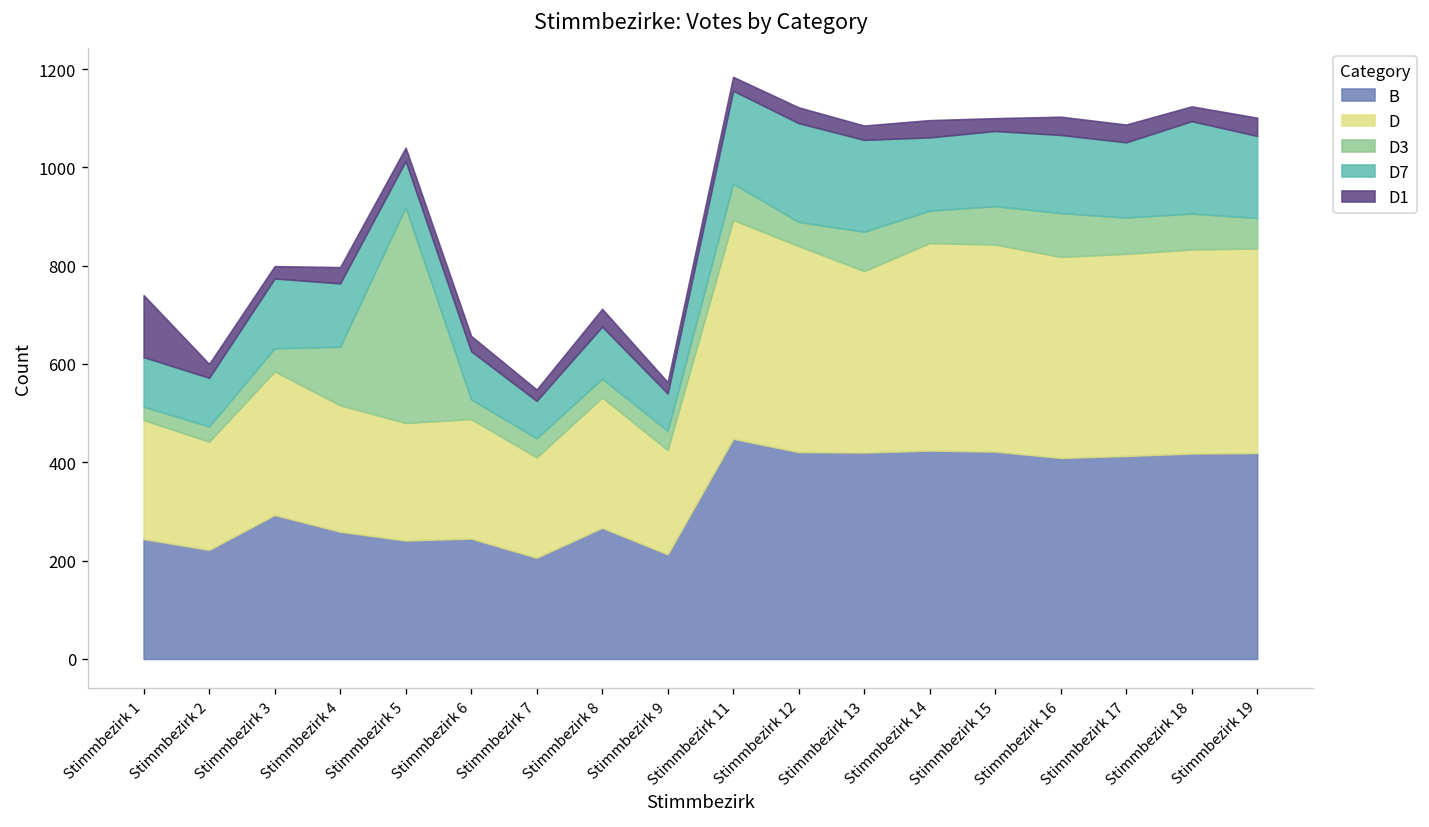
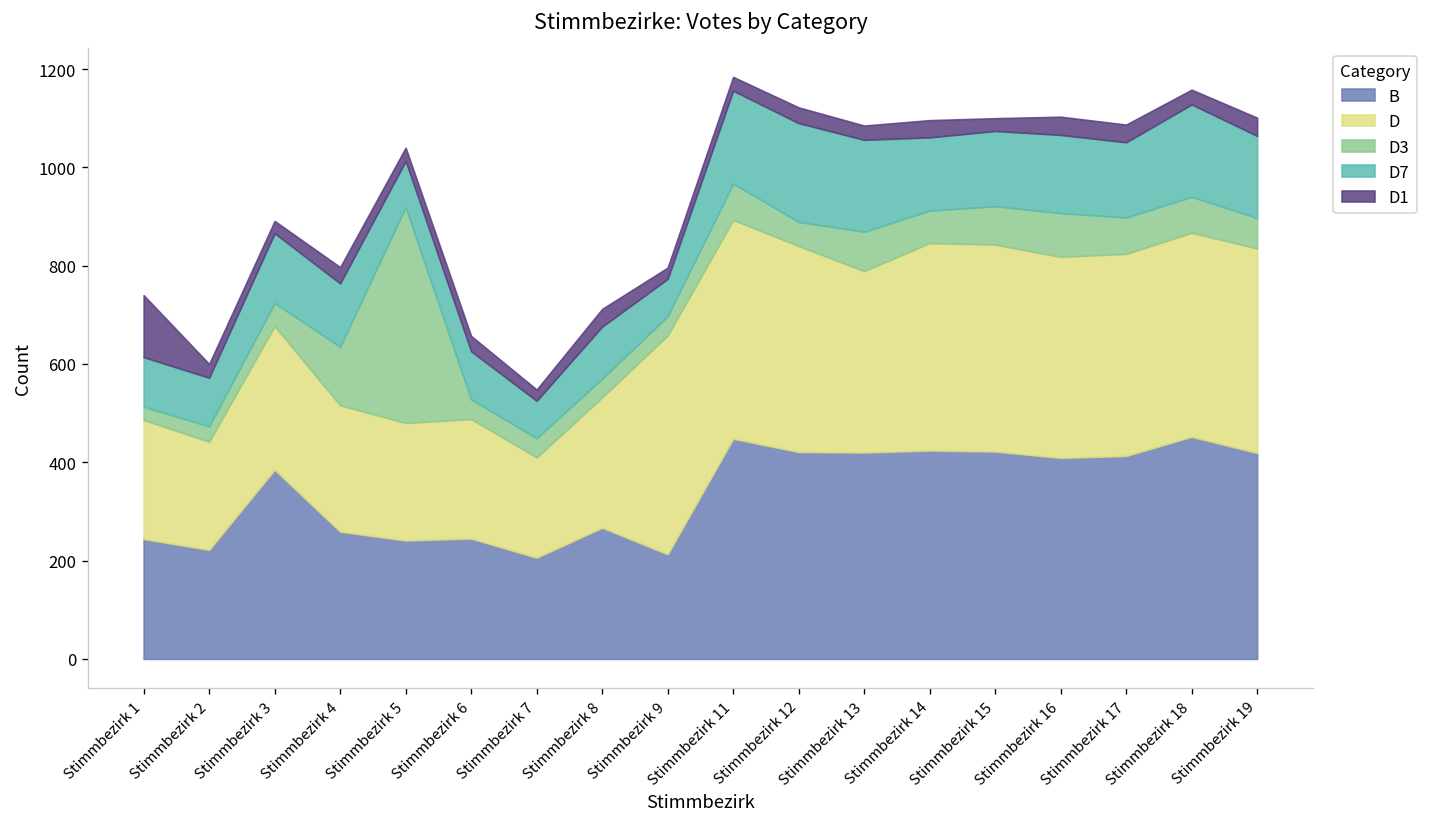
B, Stimmbezirk 3: 290 -> 390
D, Stimmbezirk 9: 210 -> 450
B, Stimmbezirk 18: 420 -> 450
